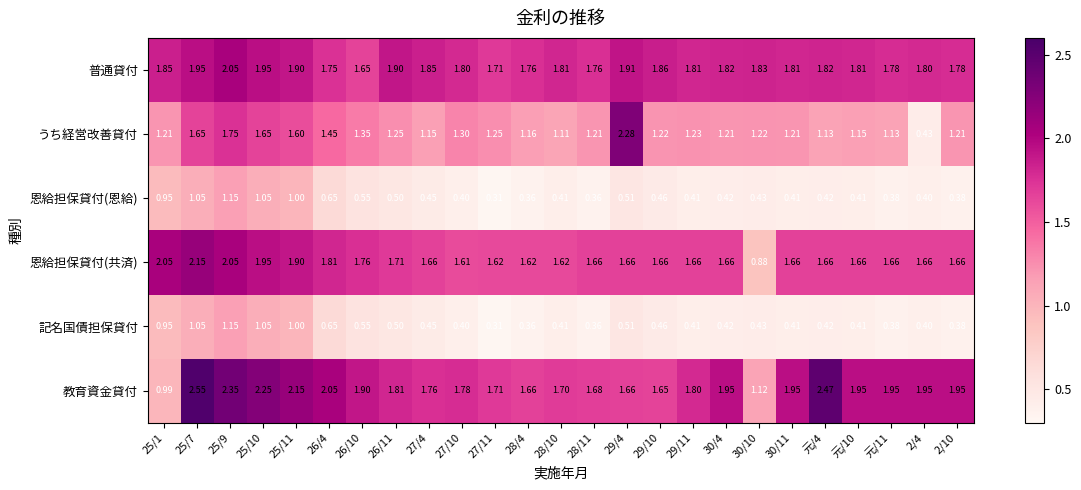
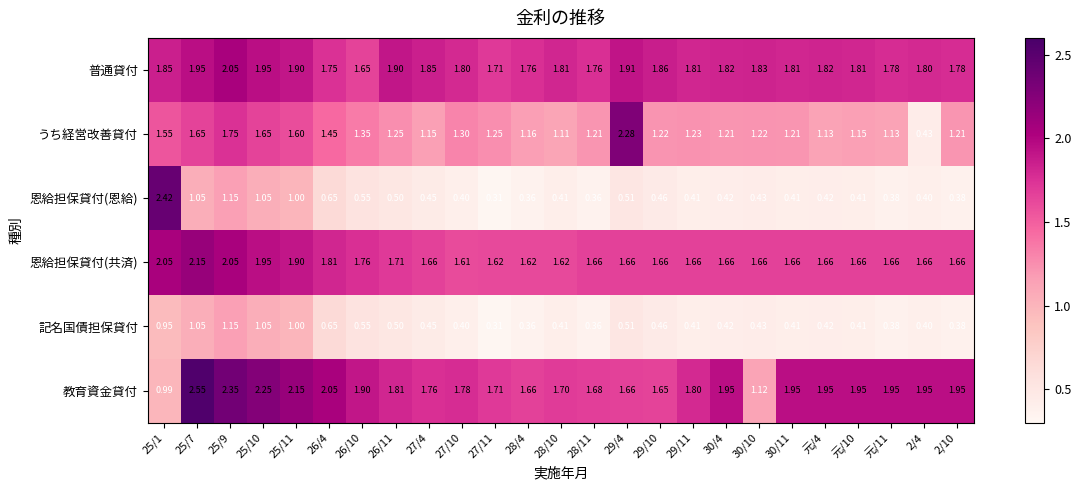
うち経営改善貸付, 25/1: 1.21 -> 1.55
恩給担保貸付(恩給), 25/1: 0.95 -> 2.42
恩給担保貸付(共済), 30/10: 0.88 -> 1.66
教育資金貸付, 元/4: 2.47 -> 1.95
